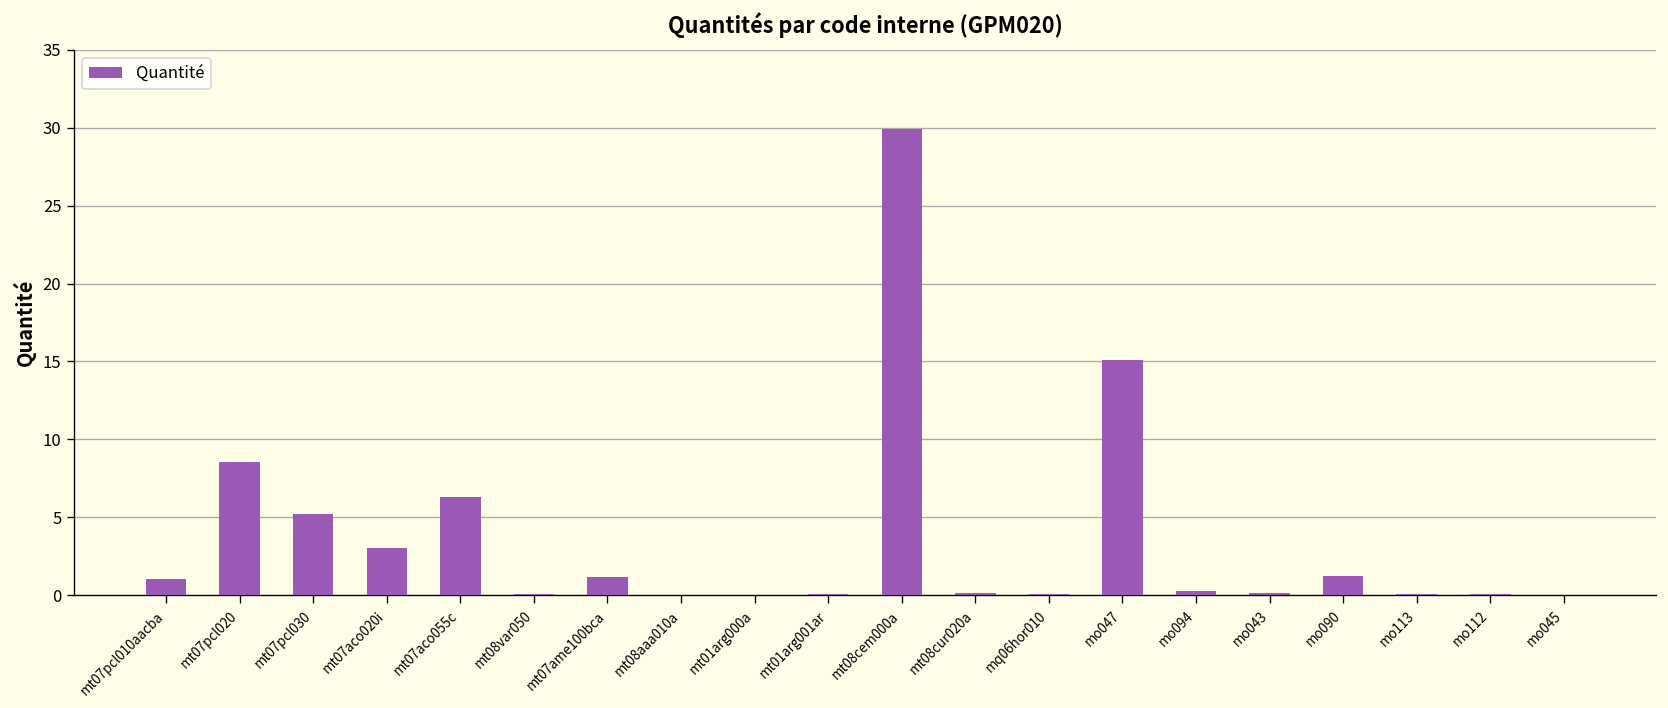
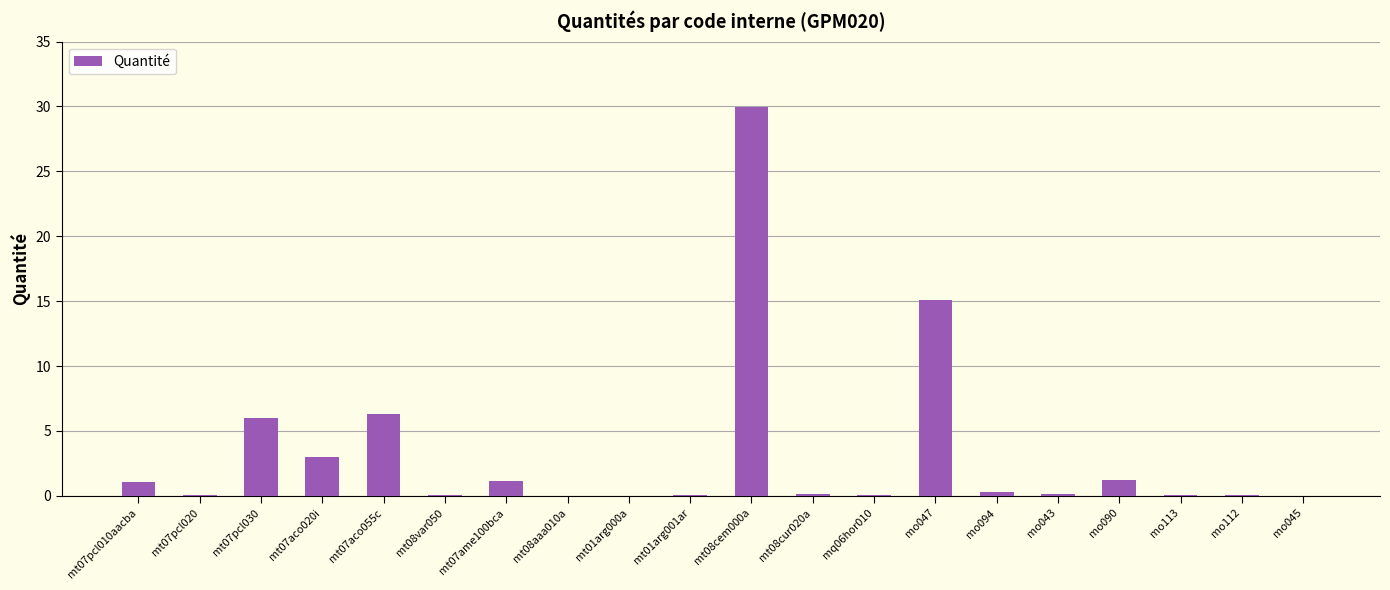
mt07pcl020: 8.5 -> 0.0
mt07pcl030: 5.2 -> 6.0
